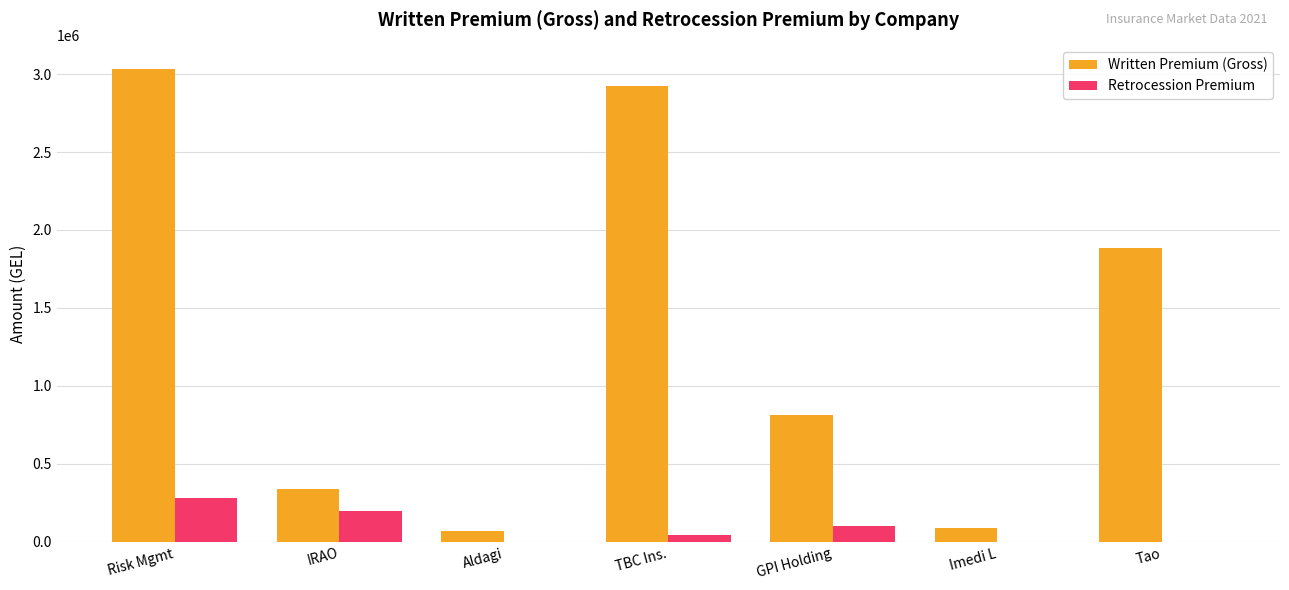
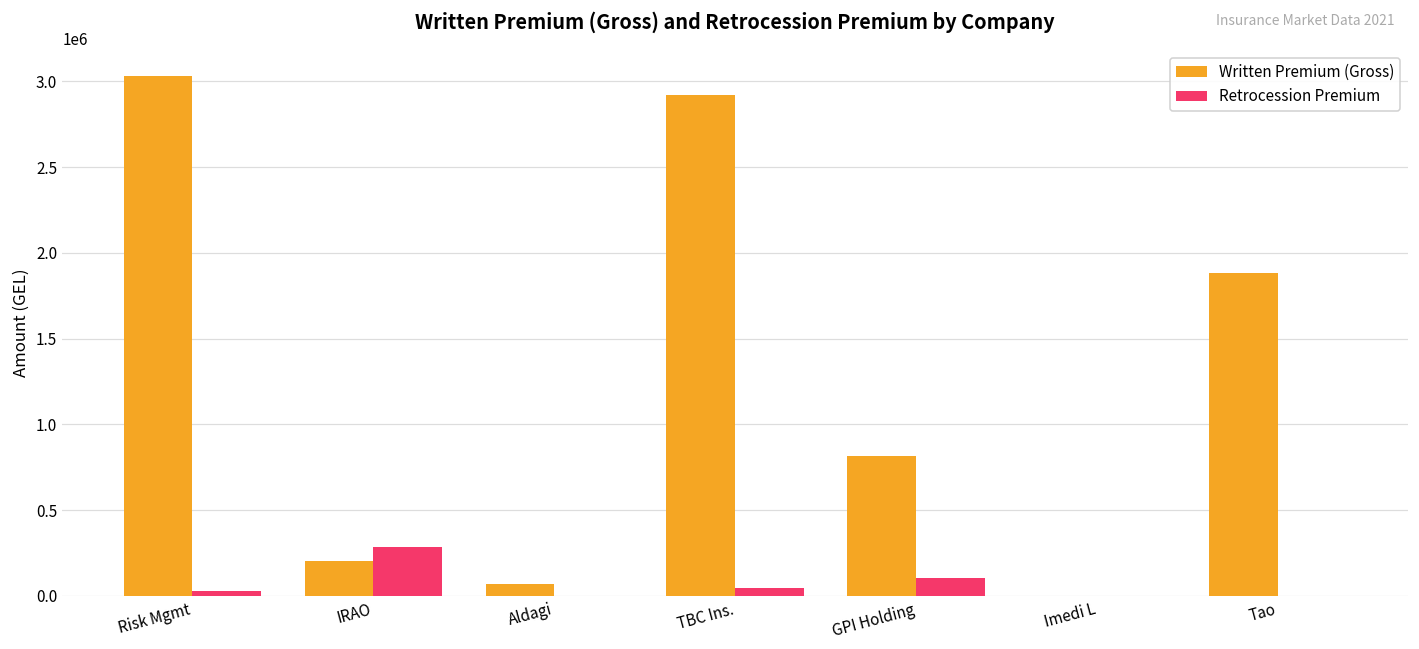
Retrocession Premium, Risk Mgmt: 280000 -> 30000
Written Premium (Gross), IRAO: 340000 -> 210000
Retrocession Premium, IRAO: 200000 -> 280000
Written Premium (Gross), Imedi L: 90000 -> 0
